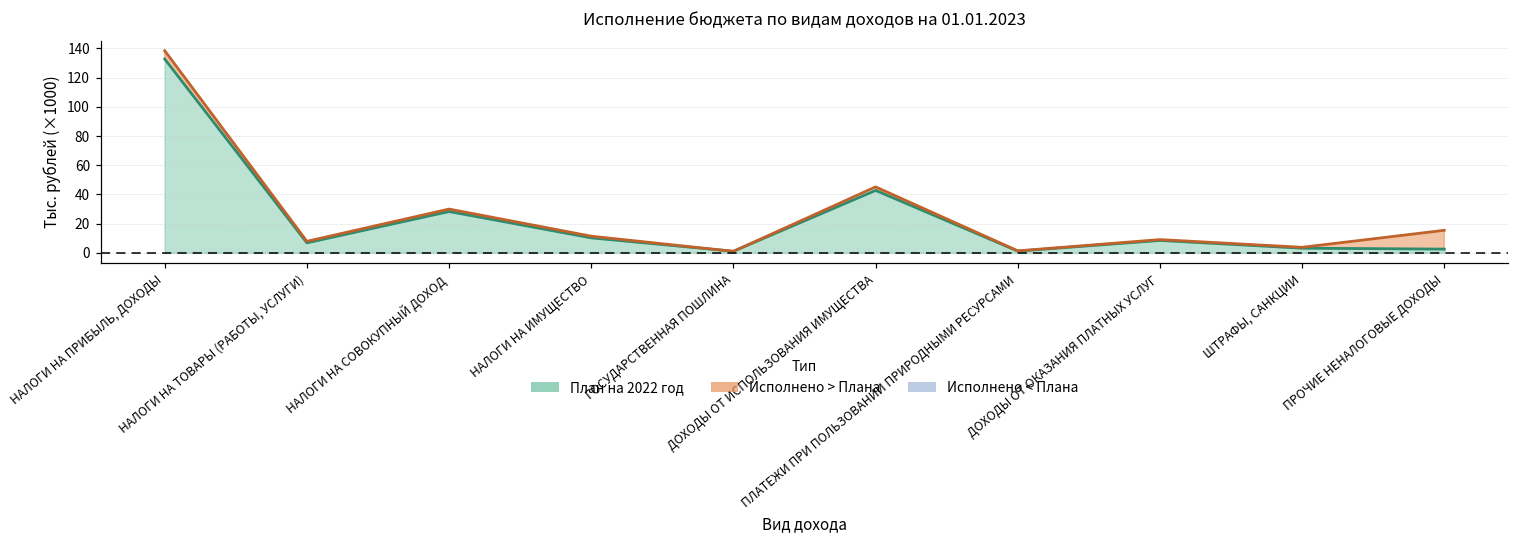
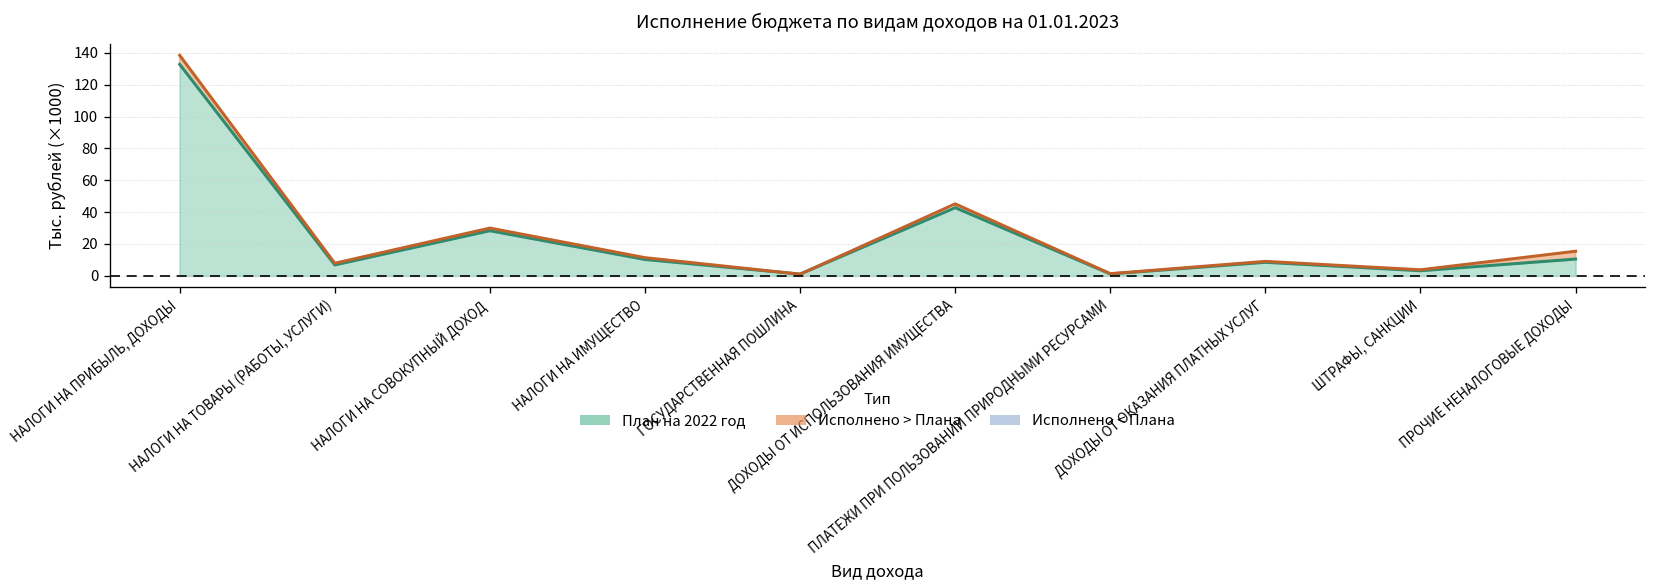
План на 2022 год, ПРОЧИЕ НЕНАЛОГОВЫЕ ДОХОДЫ: 3 -> 11
